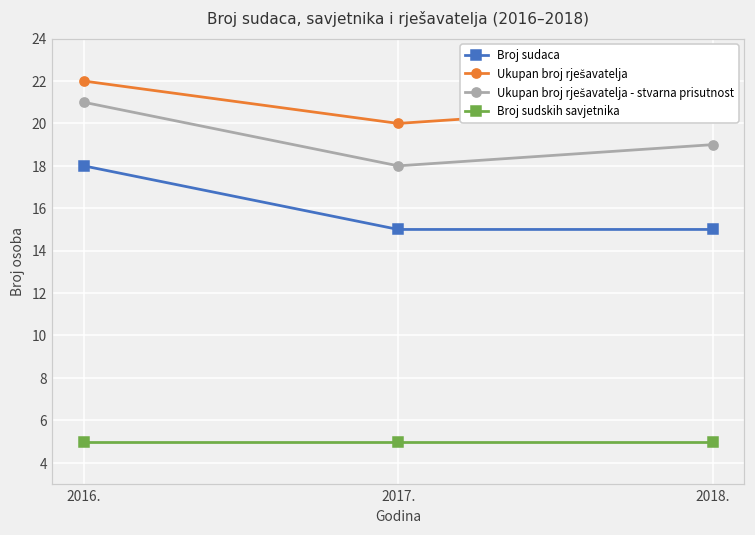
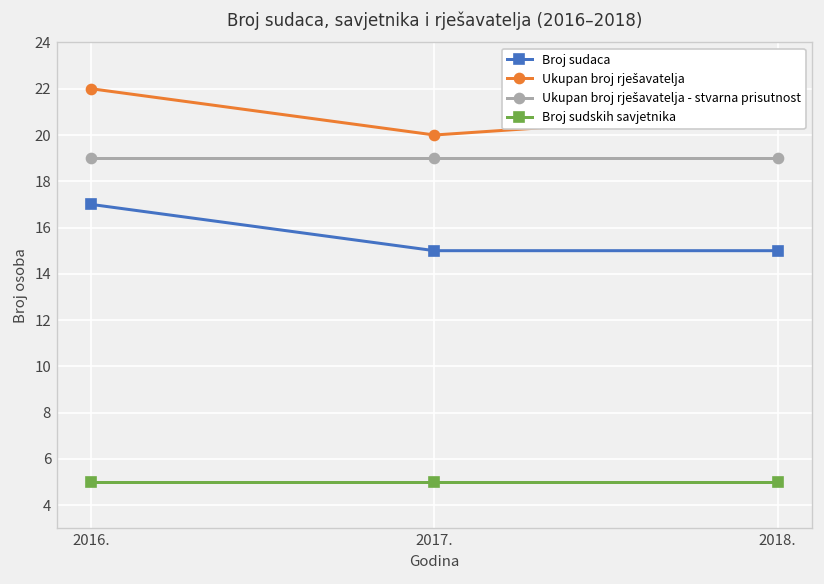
Broj sudaca, 2016.: 18 -> 17
Ukupan broj rješavatelja - stvarna prisutnost, 2016.: 21 -> 19
Ukupan broj rješavatelja - stvarna prisutnost, 2017.: 18 -> 19
